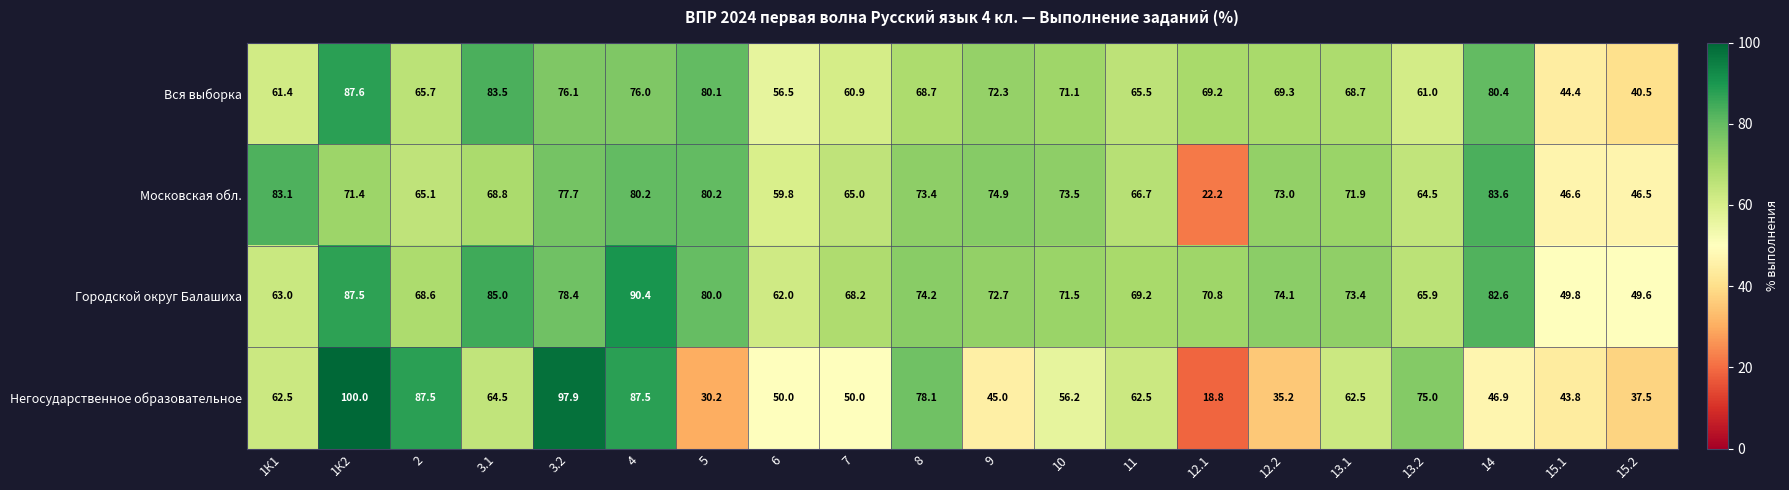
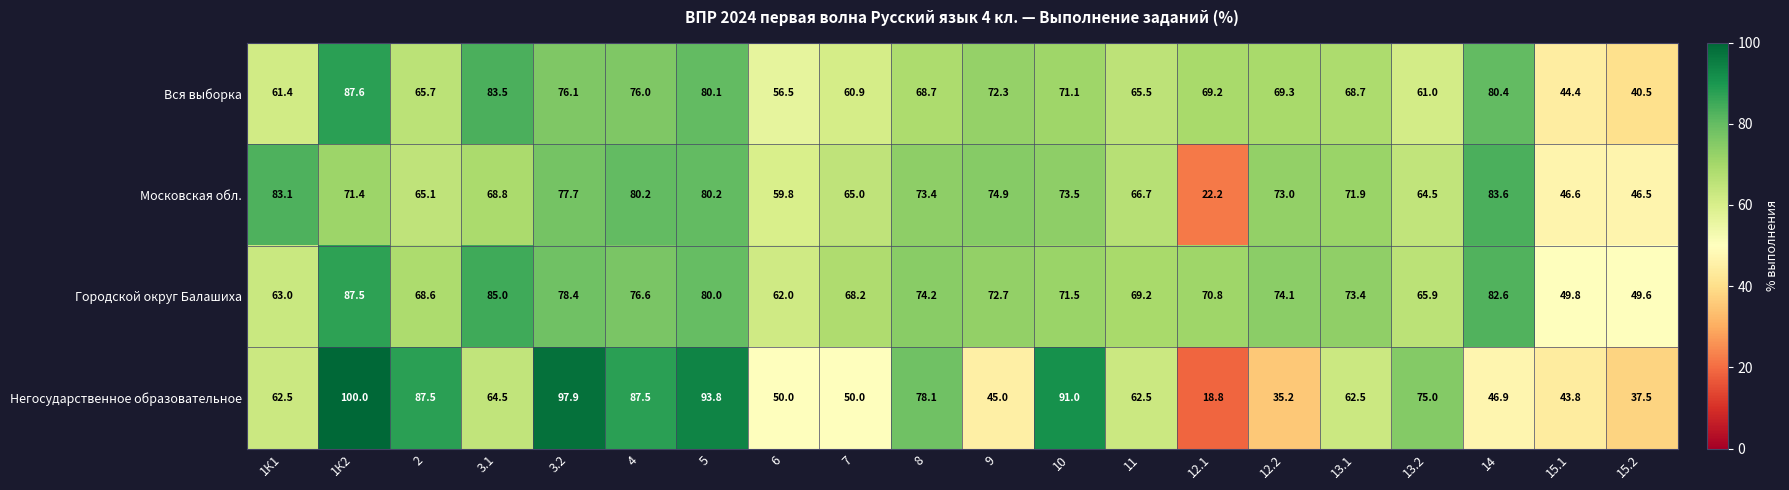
Городской округ Балашиха, 4: 90.4 -> 76.6
Негосударственное образовательное, 5: 30.2 -> 93.8
Негосударственное образовательное, 10: 56.2 -> 91.0
